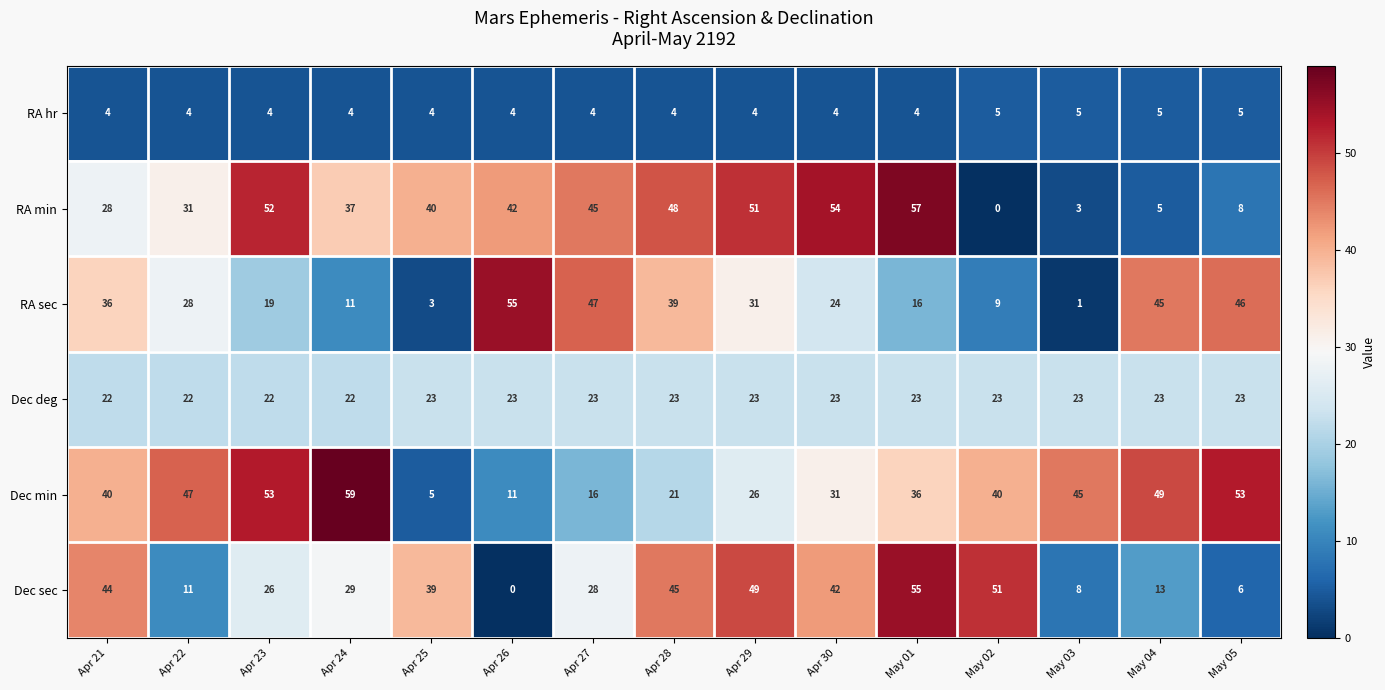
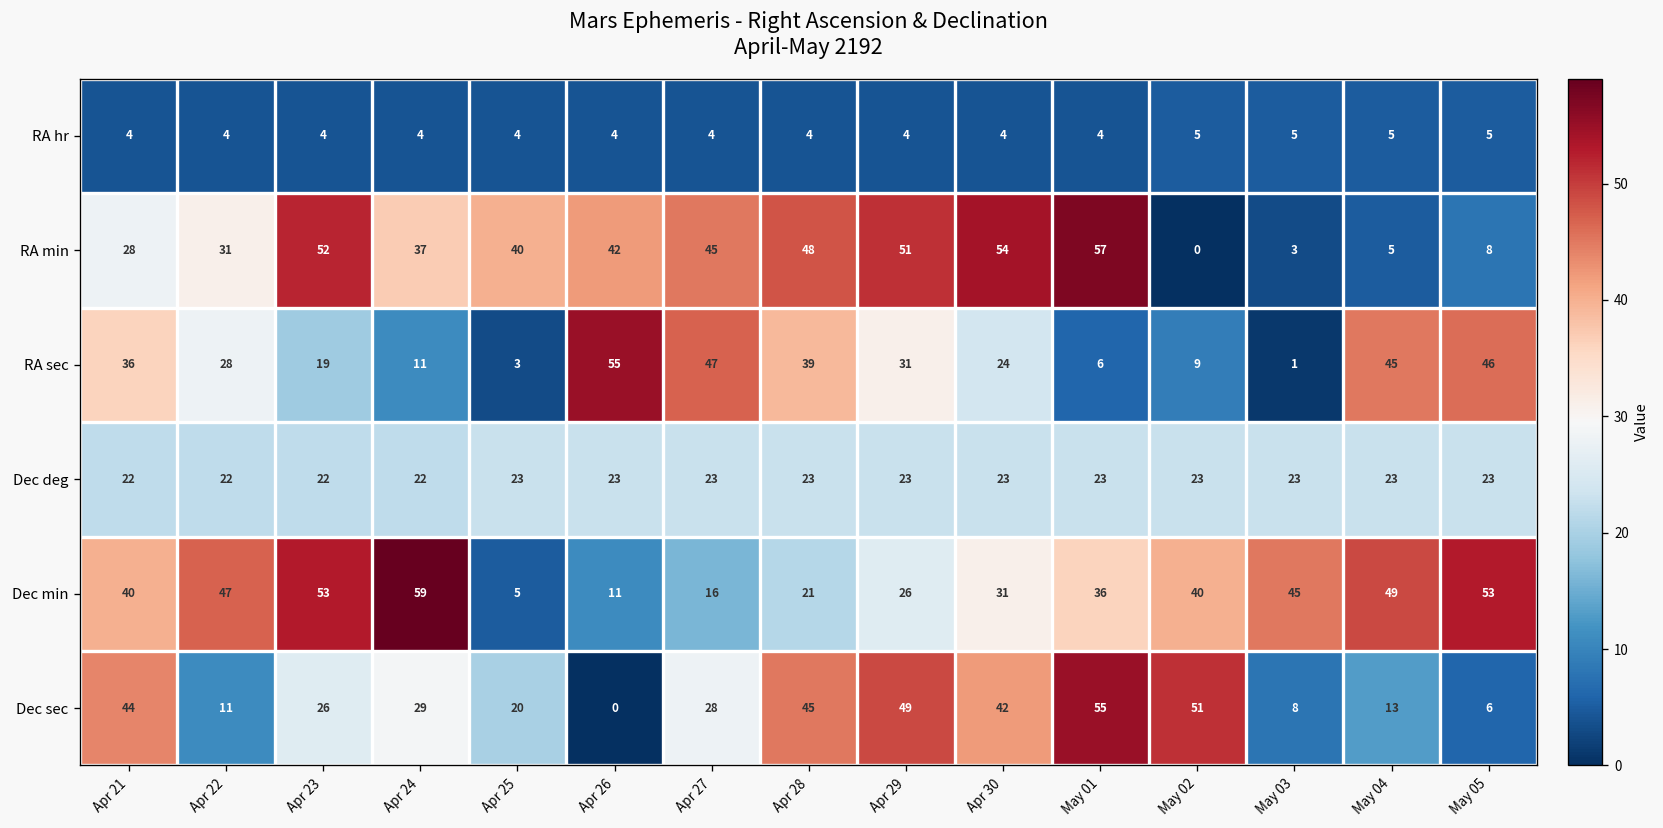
RA sec, May 01: 16 -> 6
Dec sec, Apr 25: 39 -> 20
